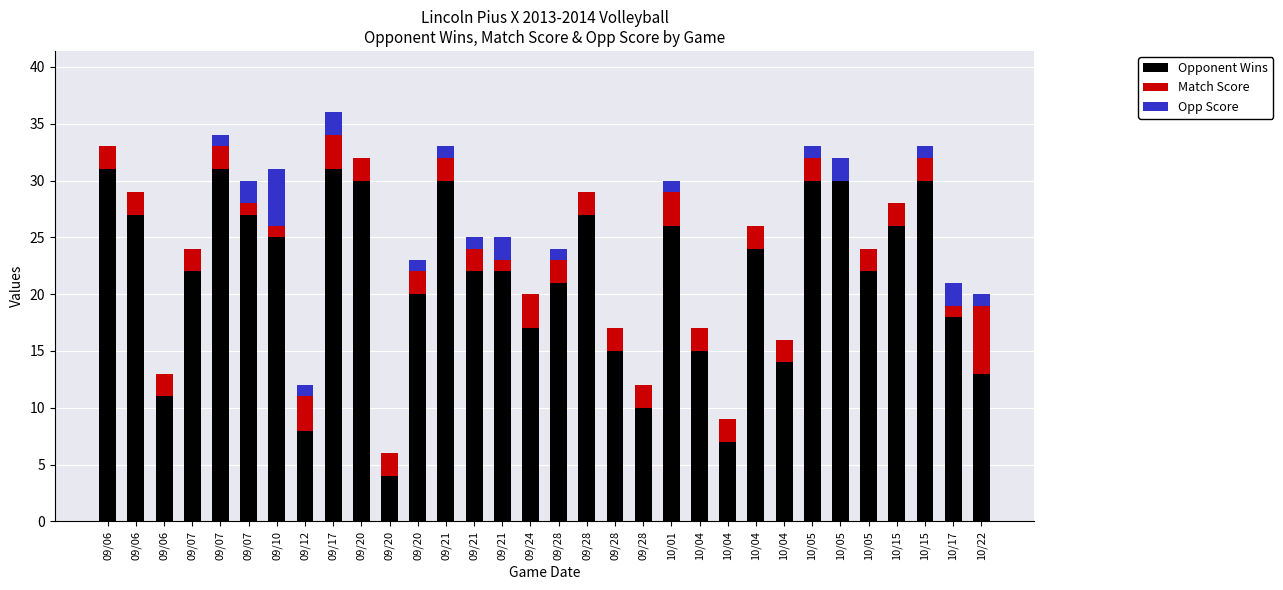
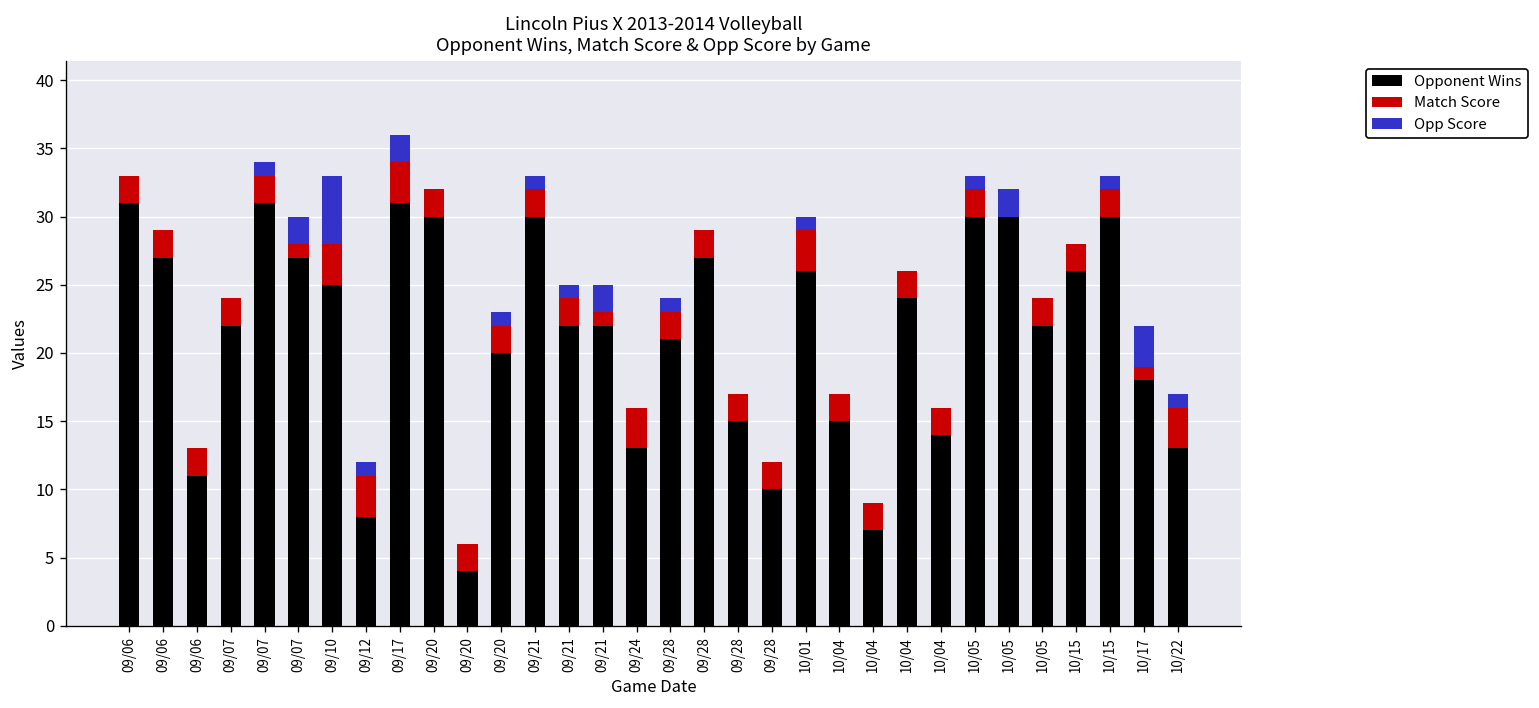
Match Score, 09/10: 1 -> 3
Opponent Wins, 09/24: 17 -> 13
Opp Score, 10/17: 2 -> 3
Match Score, 10/22: 6 -> 3
